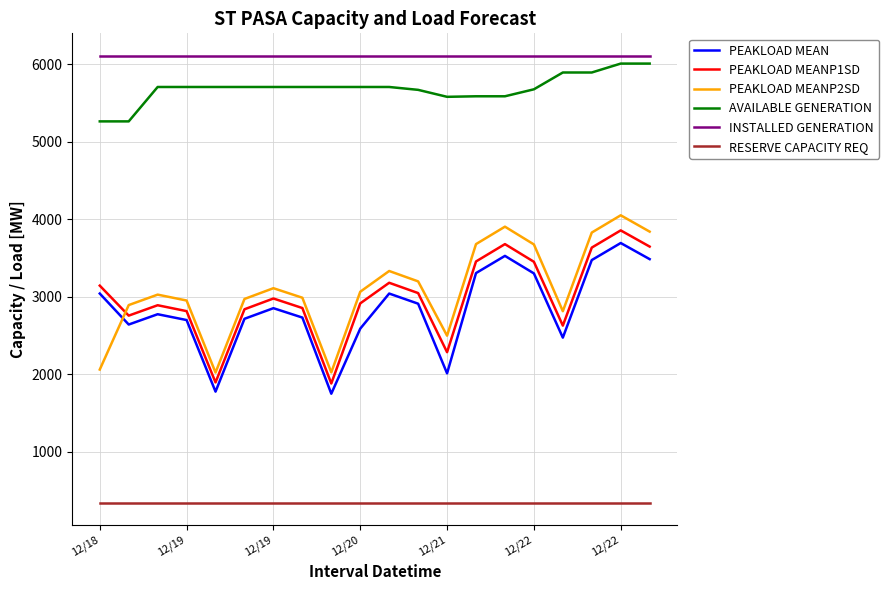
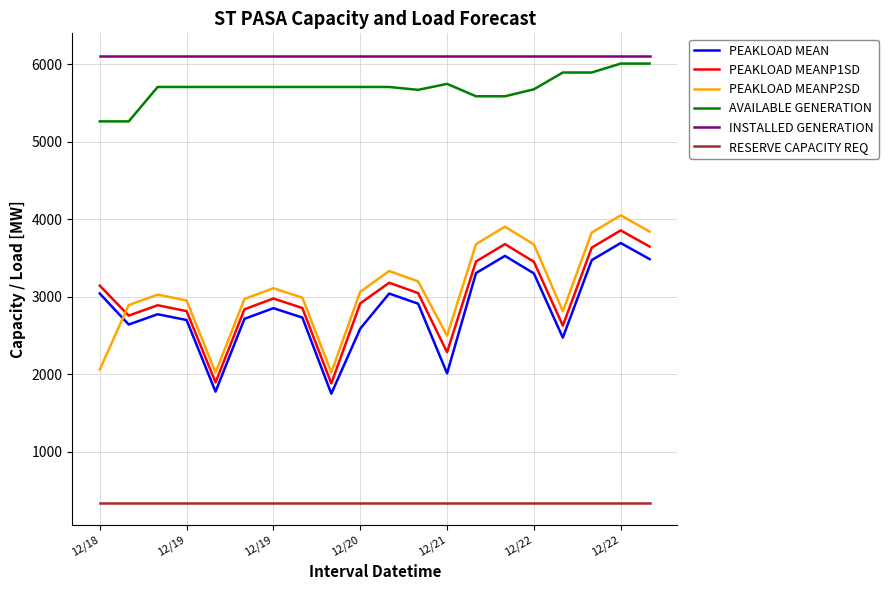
AVAILABLE GENERATION, 12/21: 5600 -> 5700
